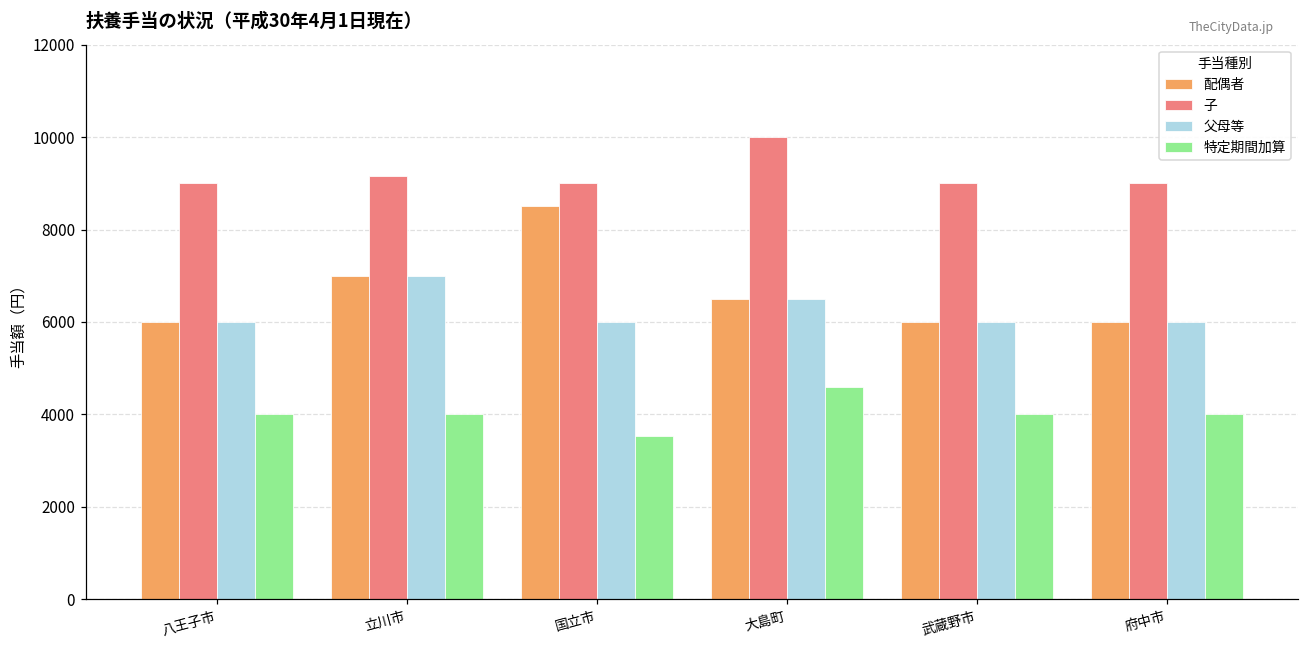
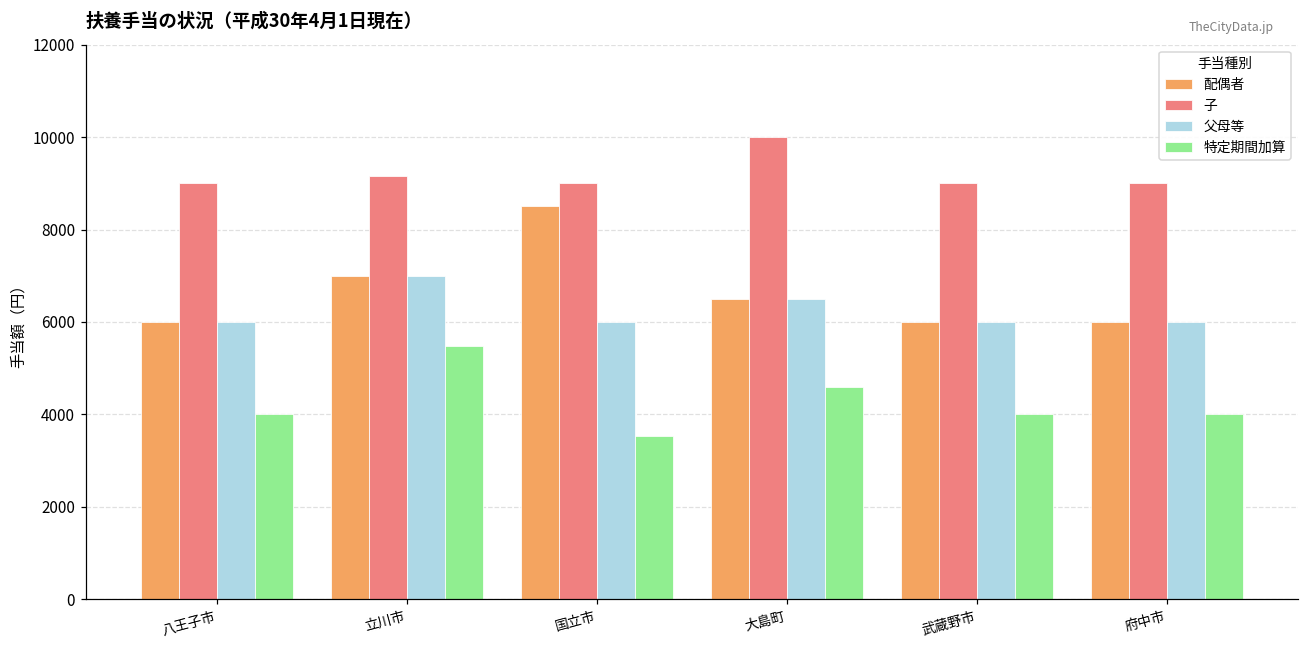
特定期間加算, 立川市: 4000 -> 5500
